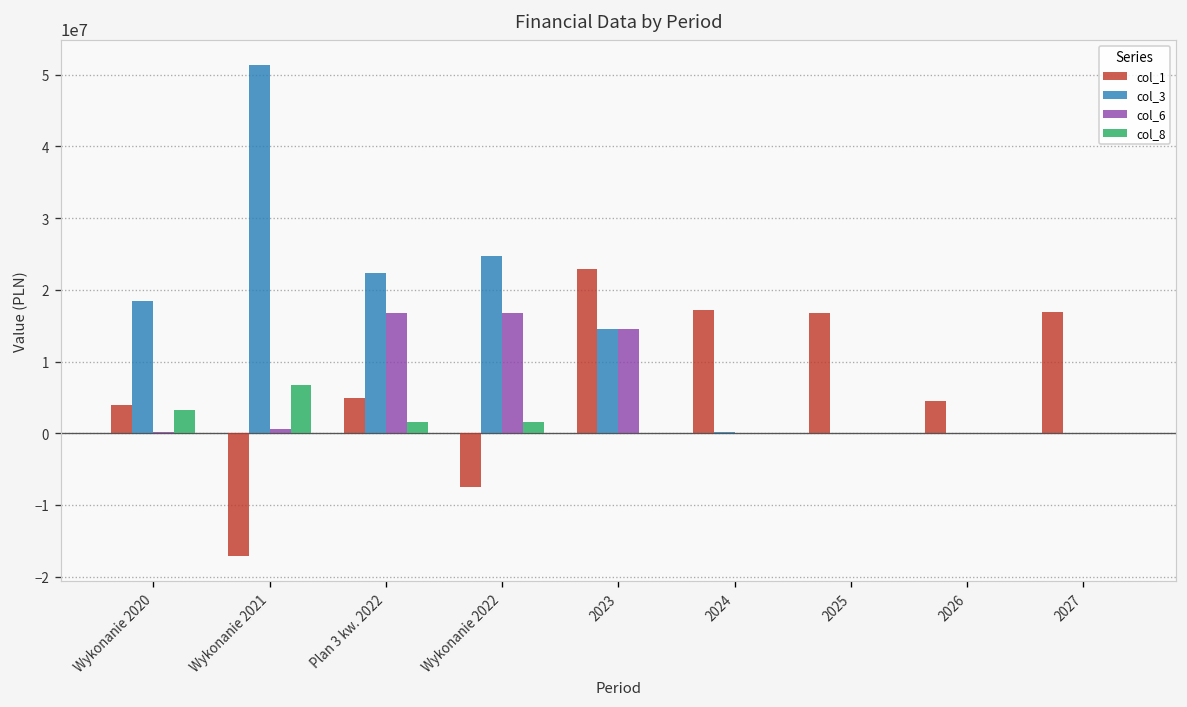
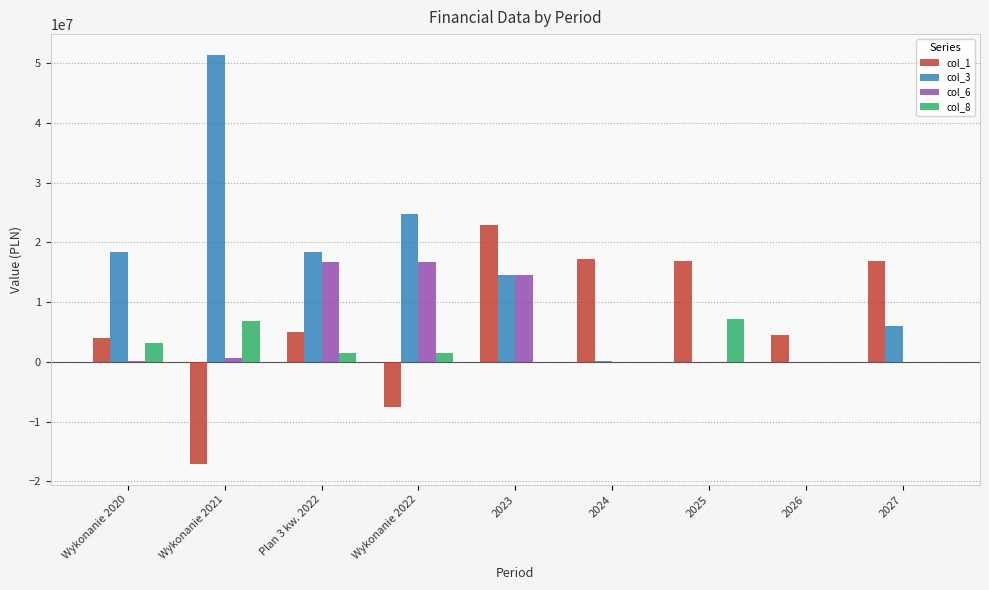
col_3, Plan 3 kw. 2022: 22000000 -> 18000000
col_8, 2025: 0 -> 7000000
col_3, 2027: 0 -> 6000000
